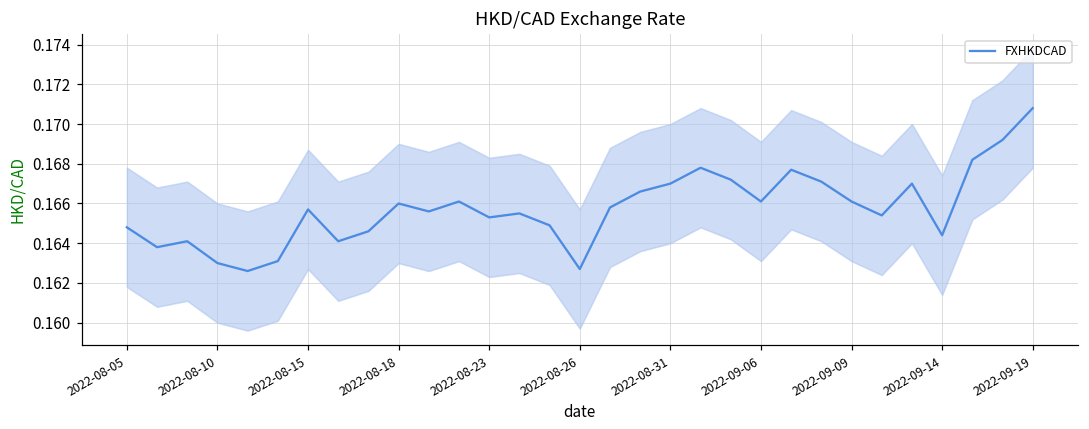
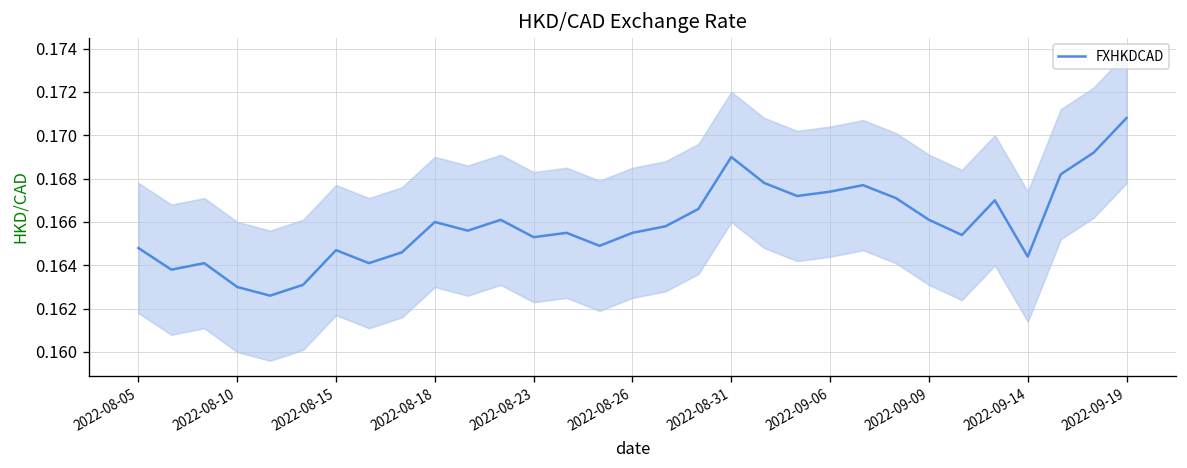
FXHKDCAD, 2022-08-15: 0.1657 -> 0.1647
FXHKDCAD, 2022-08-26: 0.1627 -> 0.1655
FXHKDCAD, 2022-08-31: 0.167 -> 0.169
FXHKDCAD, 2022-09-06: 0.1661 -> 0.1674
